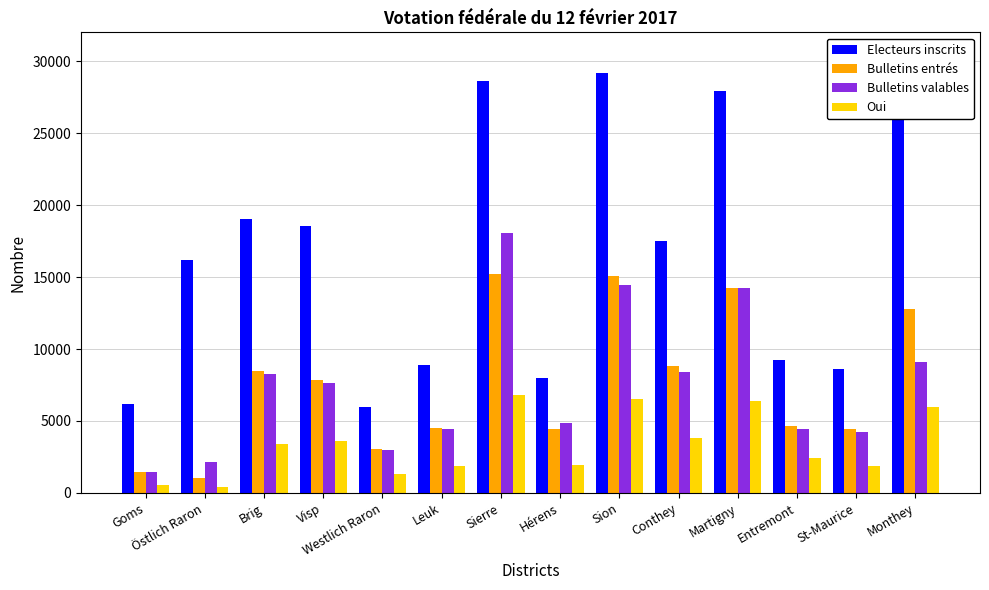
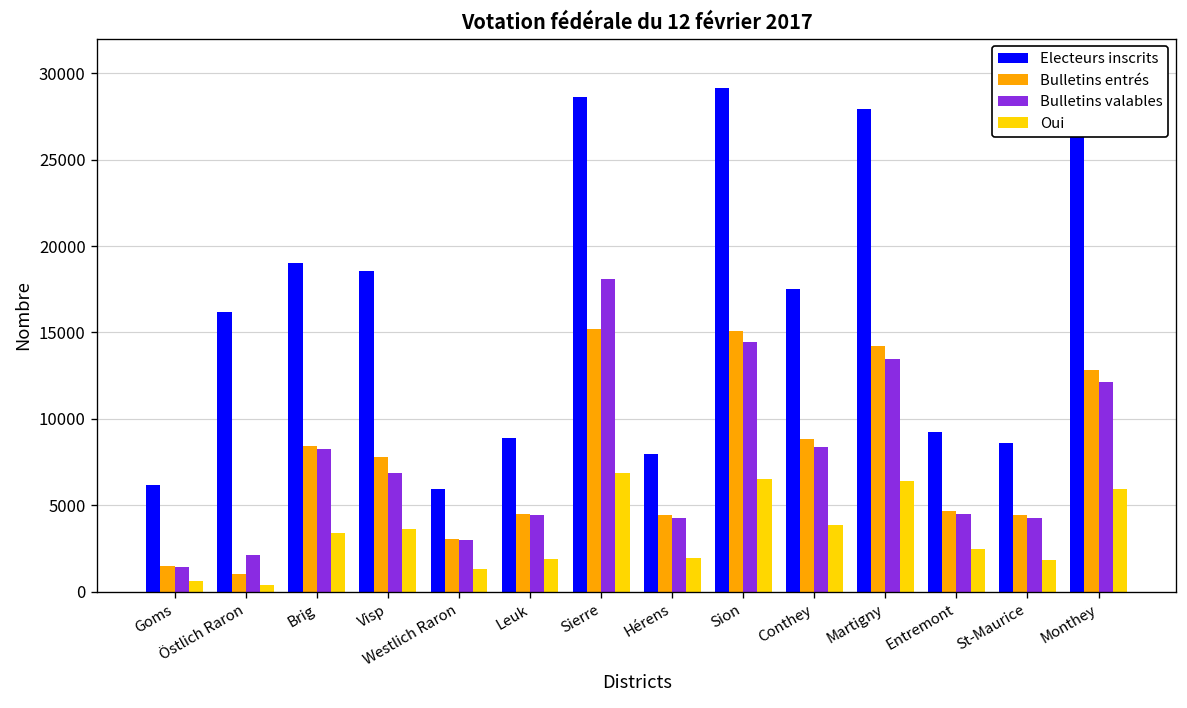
Bulletins valables, Visp: 7600 -> 6900
Bulletins valables, Hérens: 4900 -> 4300
Bulletins valables, Martigny: 14300 -> 13500
Bulletins valables, Monthey: 9100 -> 12100
